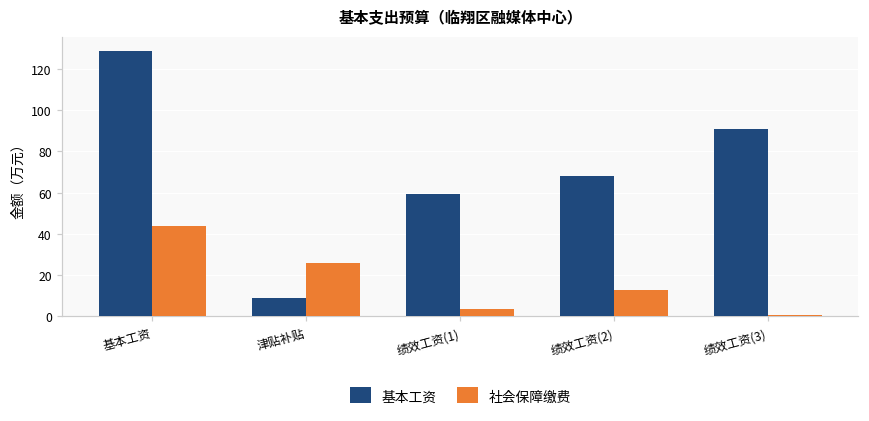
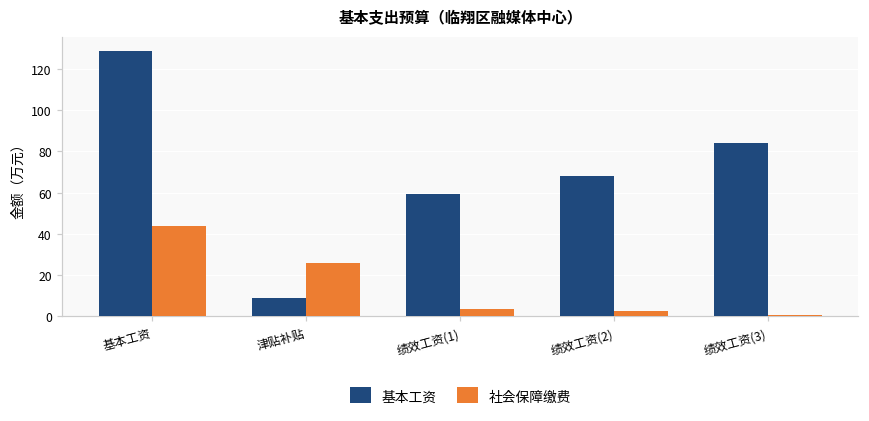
社会保障缴费, 绩效工资(2): 13 -> 3
基本工资, 绩效工资(3): 91 -> 84
